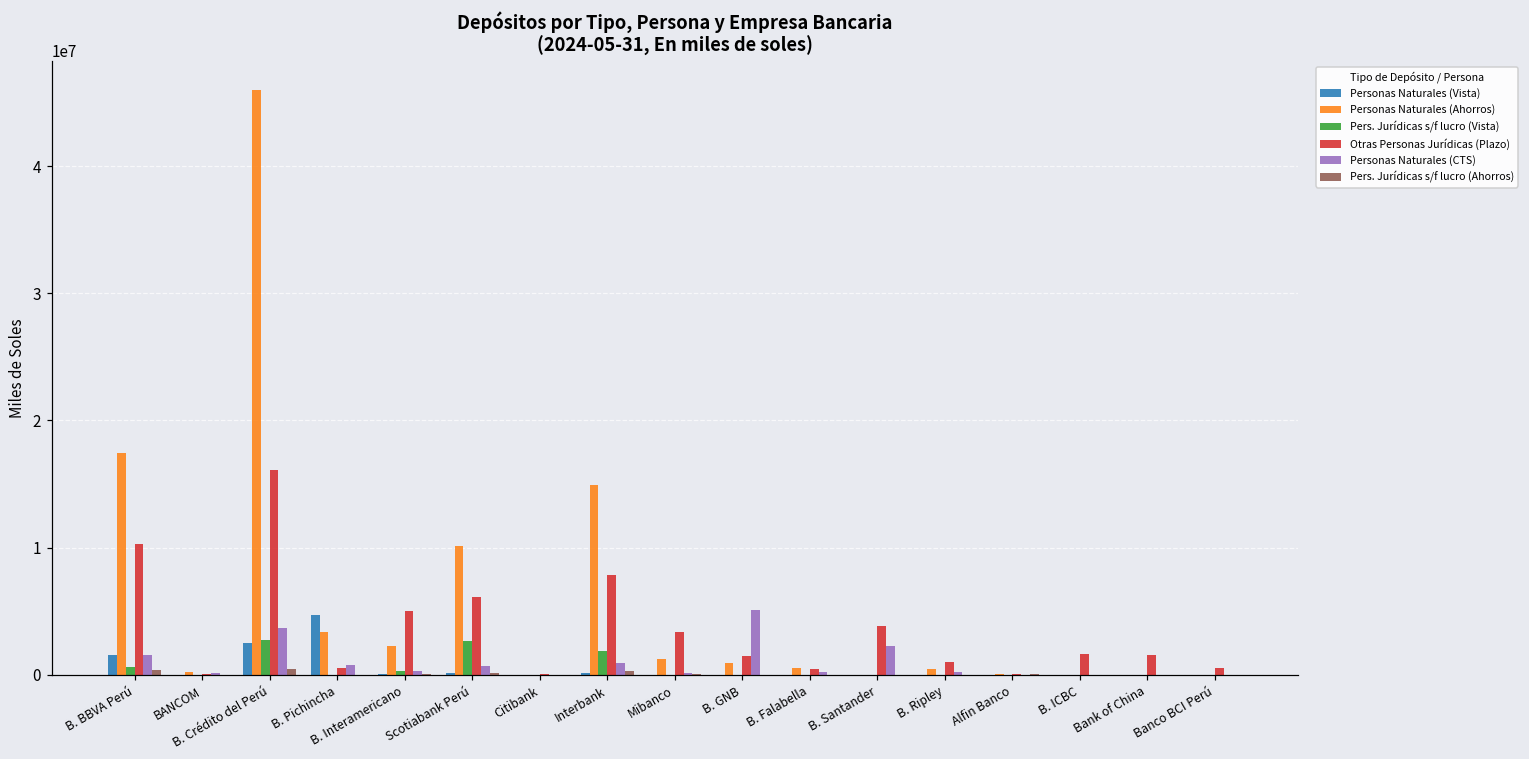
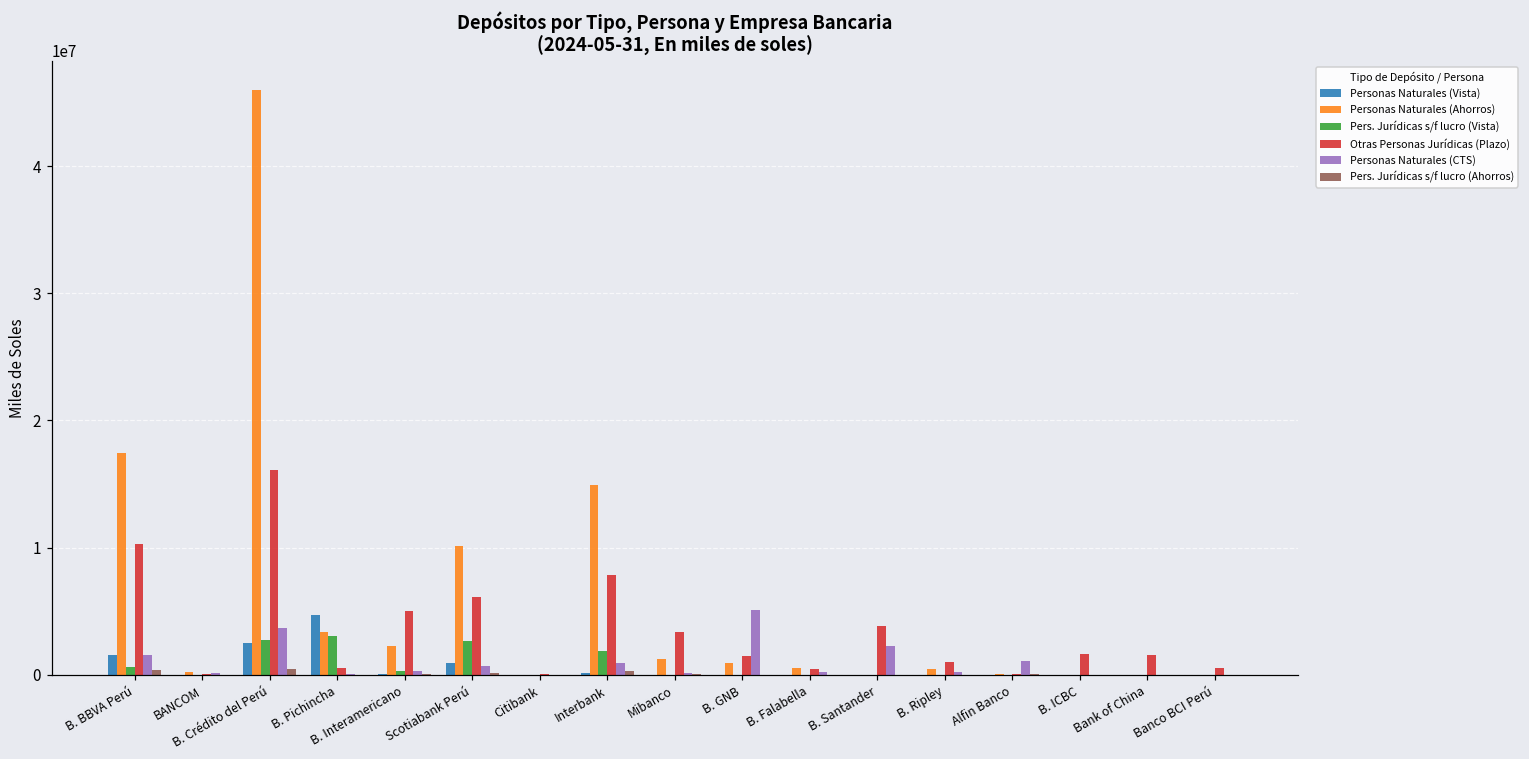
Pers. Jurídicas s/f lucro (Vista), B. Pichincha: 0 -> 3000000
Personas Naturales (CTS), B. Pichincha: 800000 -> 100000
Personas Naturales (Vista), Scotiabank Perú: 100000 -> 900000
Personas Naturales (CTS), Alfin Banco: 0 -> 1000000
